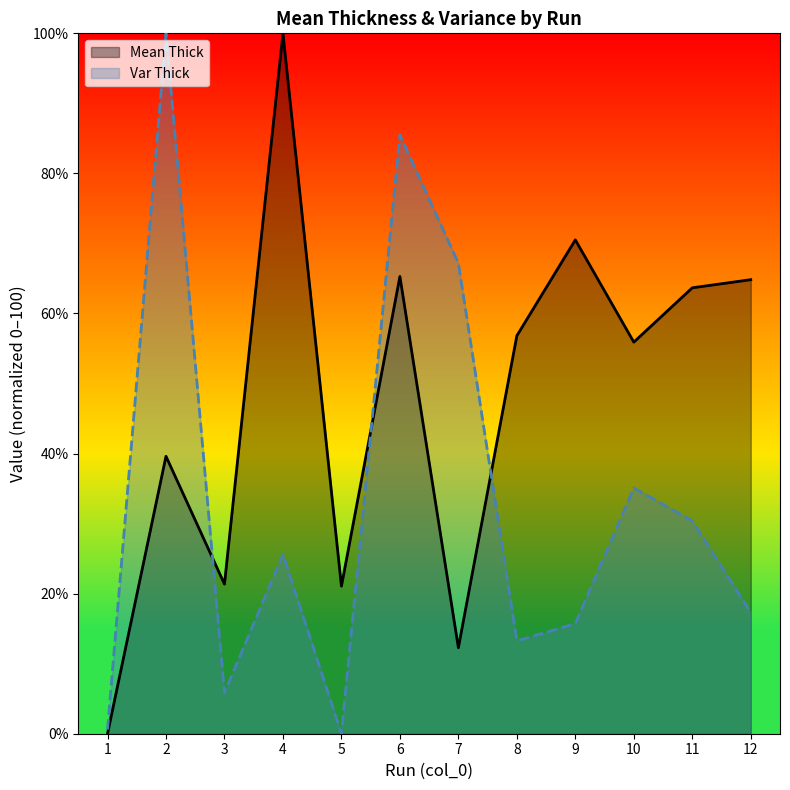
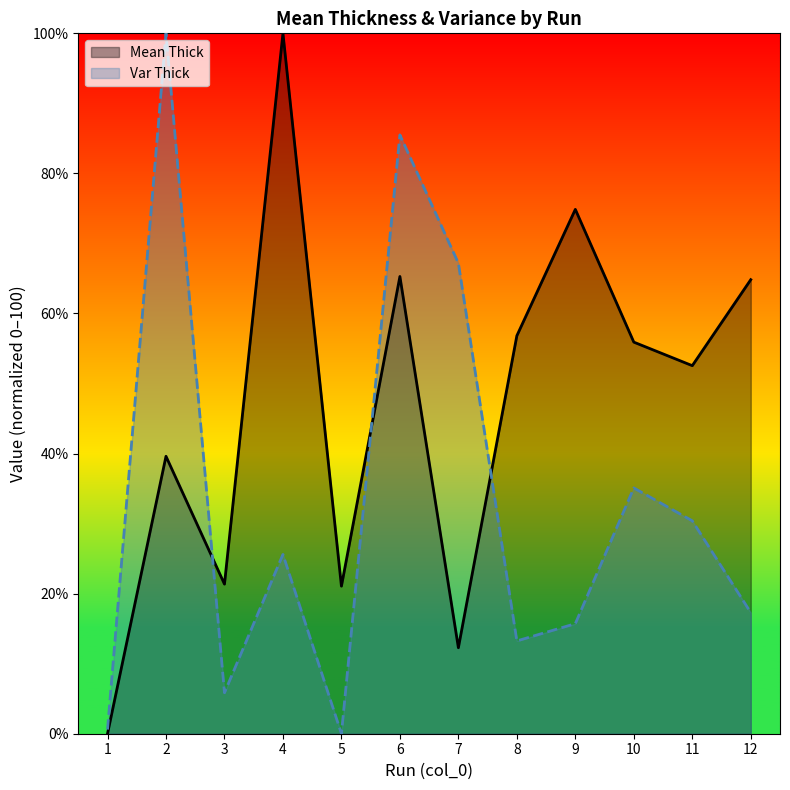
Mean Thick, 9: 71% -> 75%
Mean Thick, 11: 64% -> 53%
